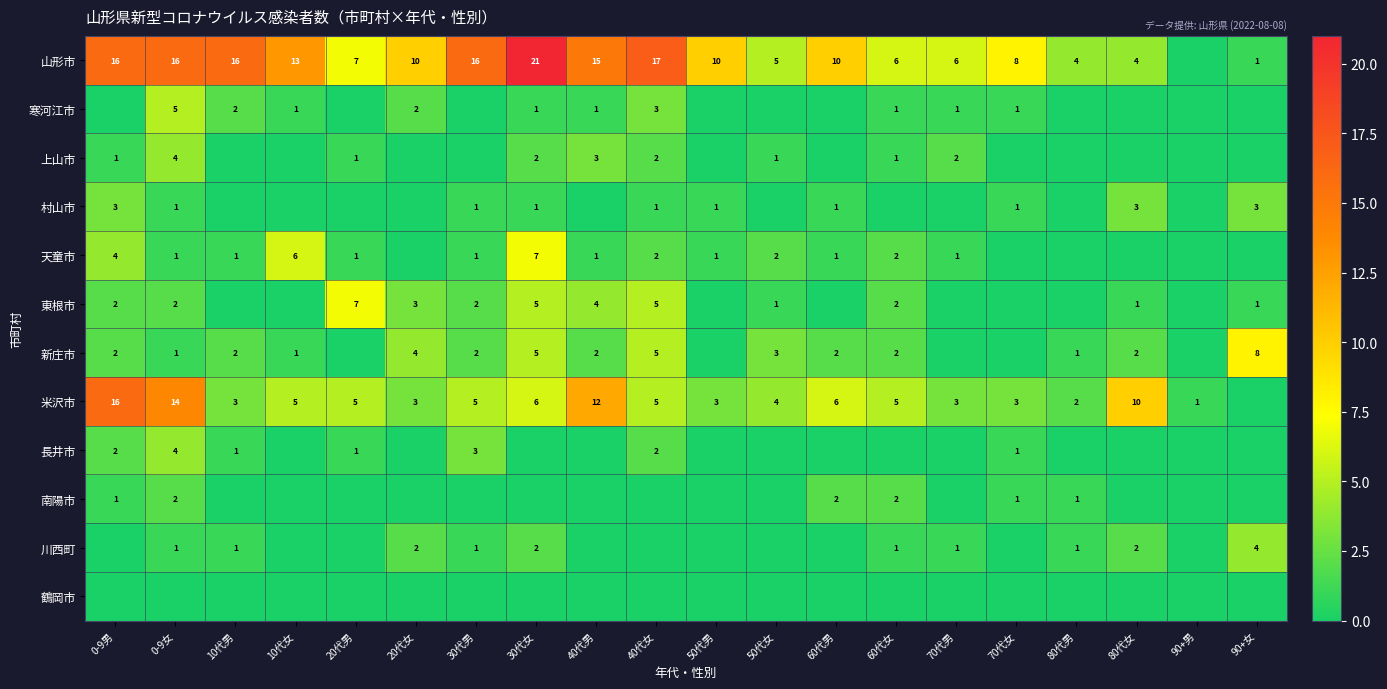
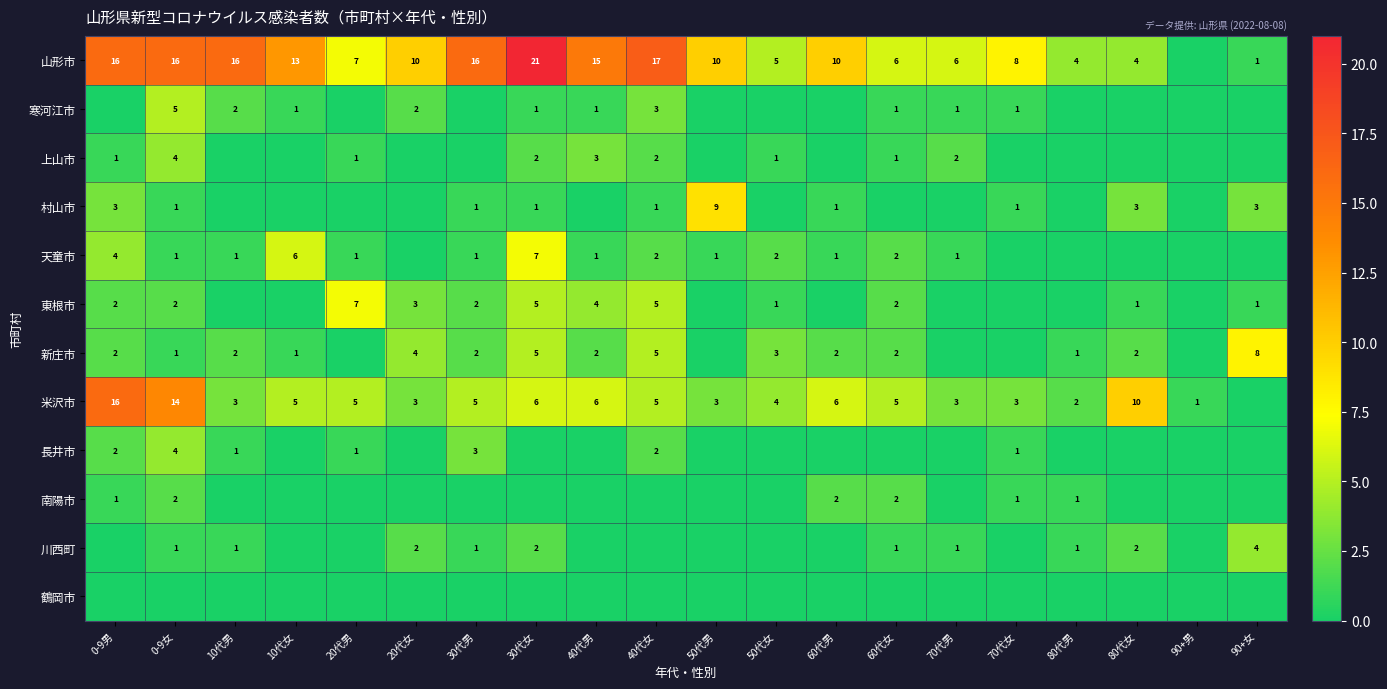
村山市, 50代男: 1 -> 9
米沢市, 40代男: 12 -> 6
